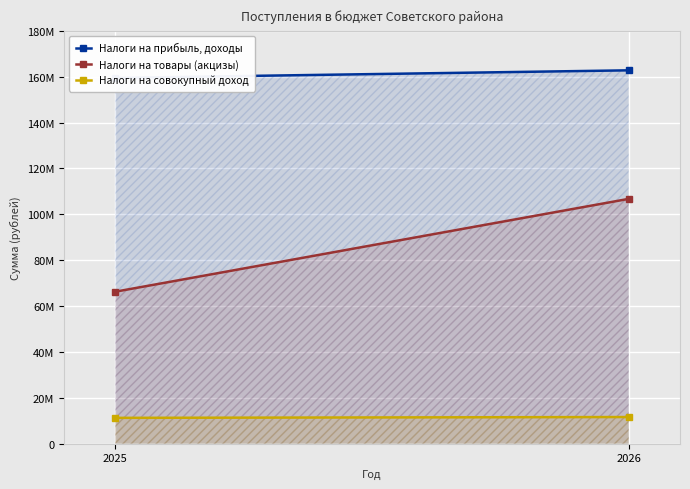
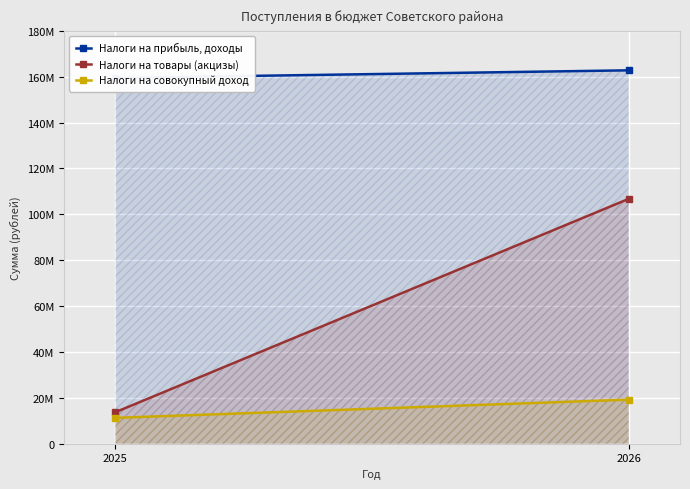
Налоги на товары (акцизы), 2025: 66000000 -> 14000000
Налоги на совокупный доход, 2026: 12000000 -> 19000000
